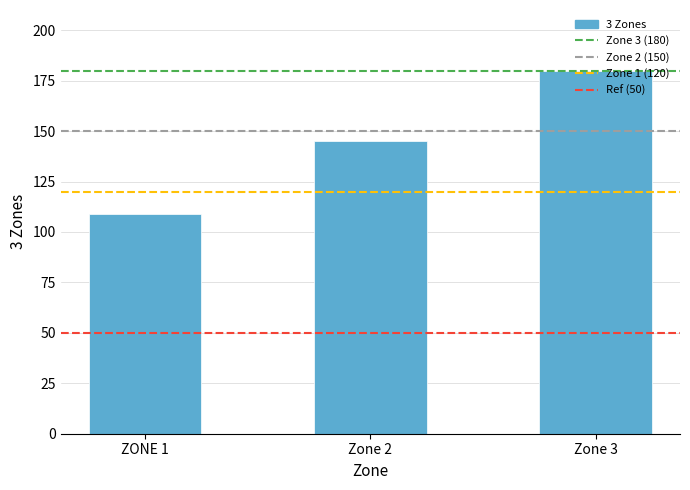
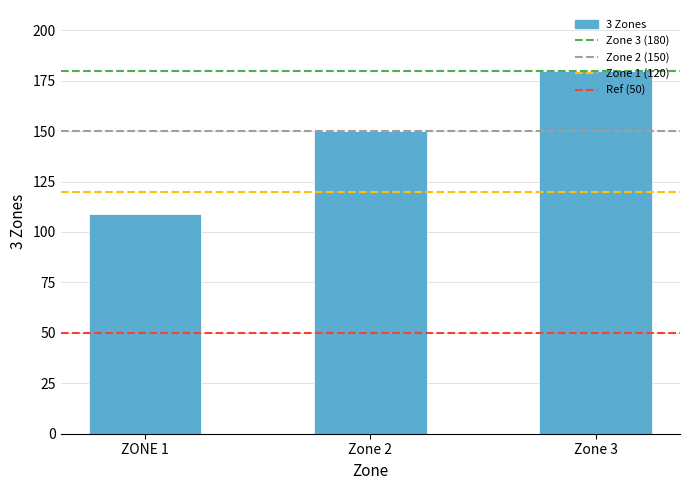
Zone 2: 145 -> 150
